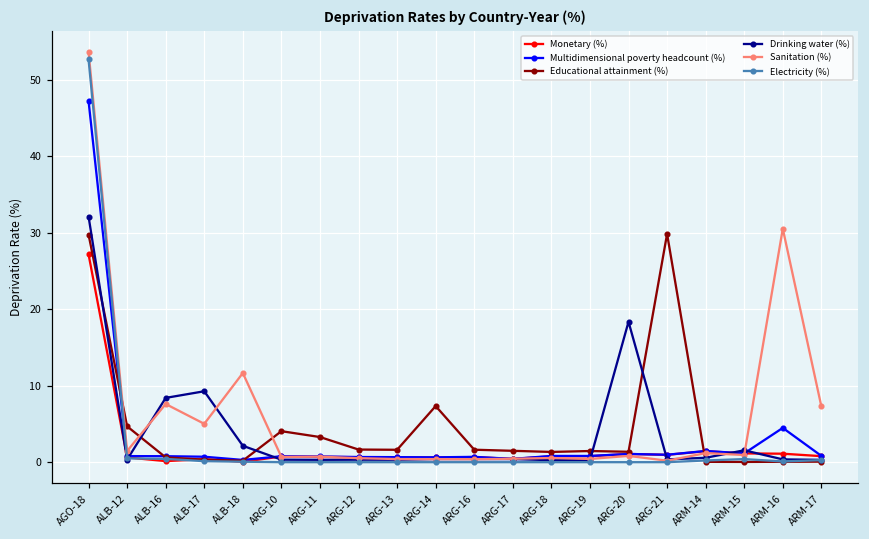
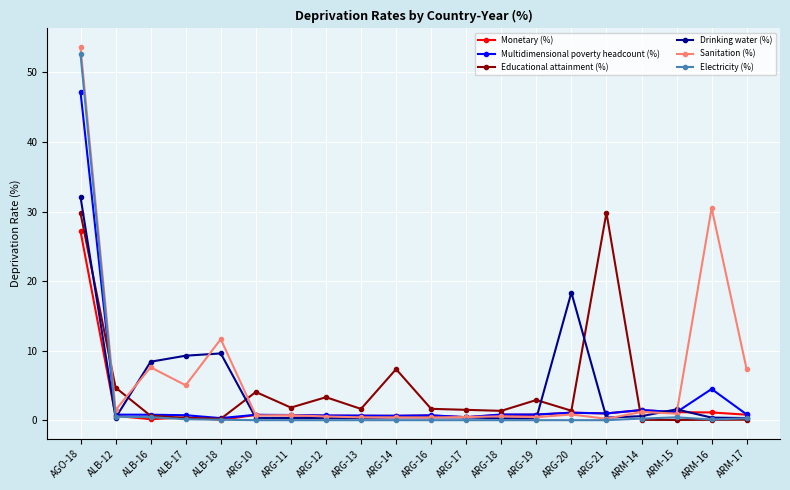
Drinking water (%), ALB-18: 2 -> 10
Educational attainment (%), ARG-11: 3 -> 2
Educational attainment (%), ARG-12: 2 -> 3
Educational attainment (%), ARG-19: 1 -> 3
